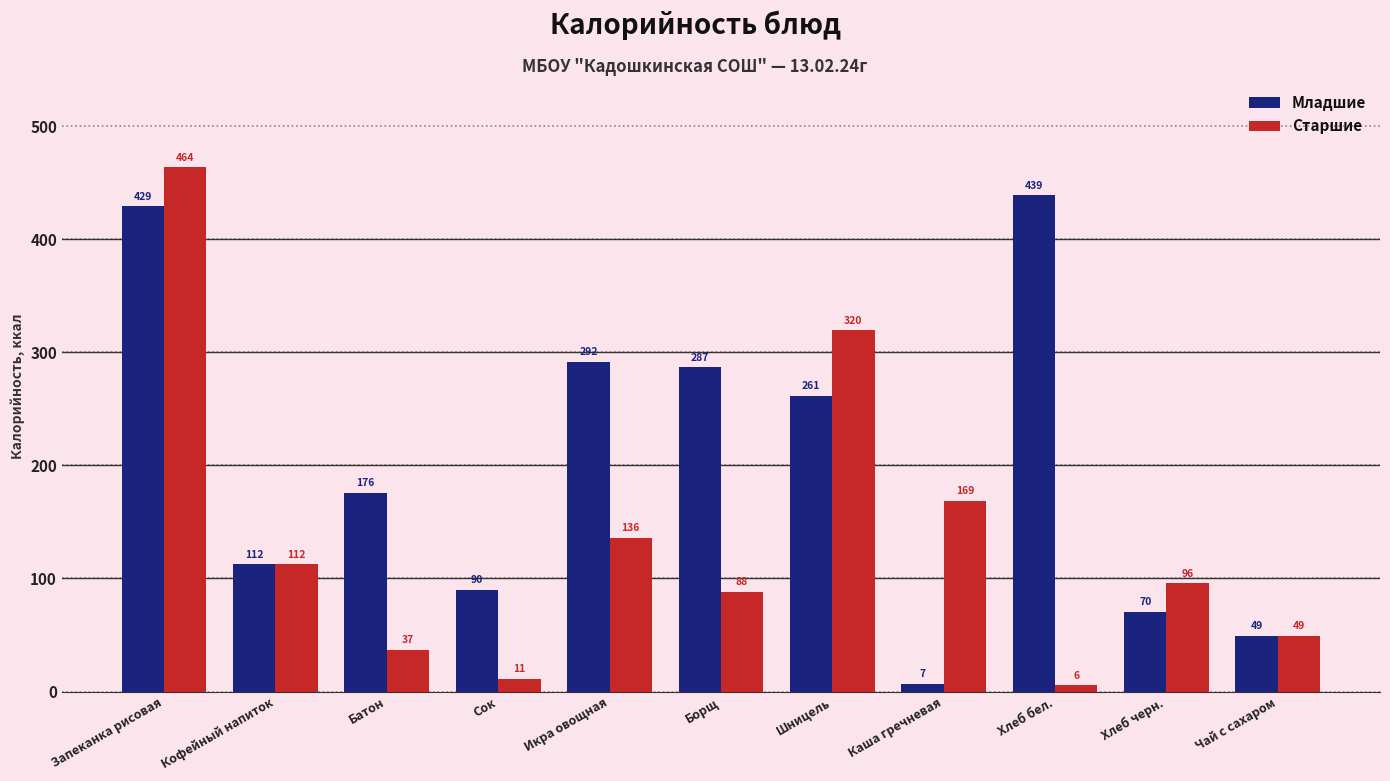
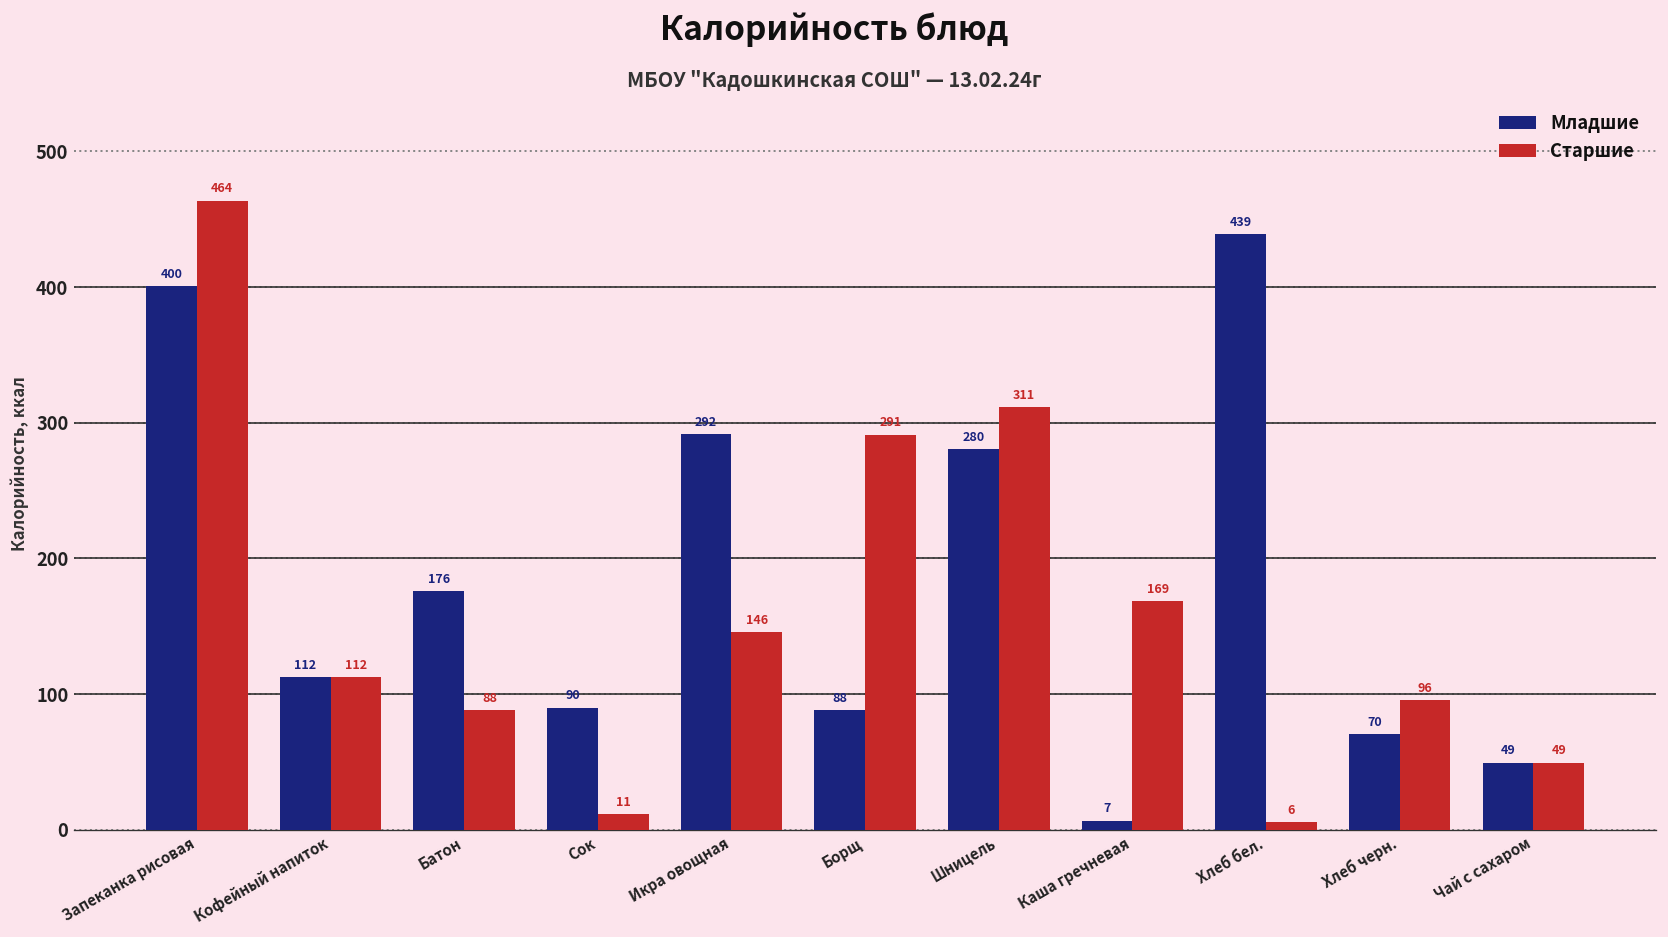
Младшие, Запеканка рисовая: 429 -> 400
Старшие, Батон: 37 -> 88
Старшие, Икра овощная: 136 -> 146
Младшие, Борщ: 287 -> 88
Старшие, Борщ: 88 -> 291
Младшие, Шницель: 261 -> 280
Старшие, Шницель: 320 -> 311
